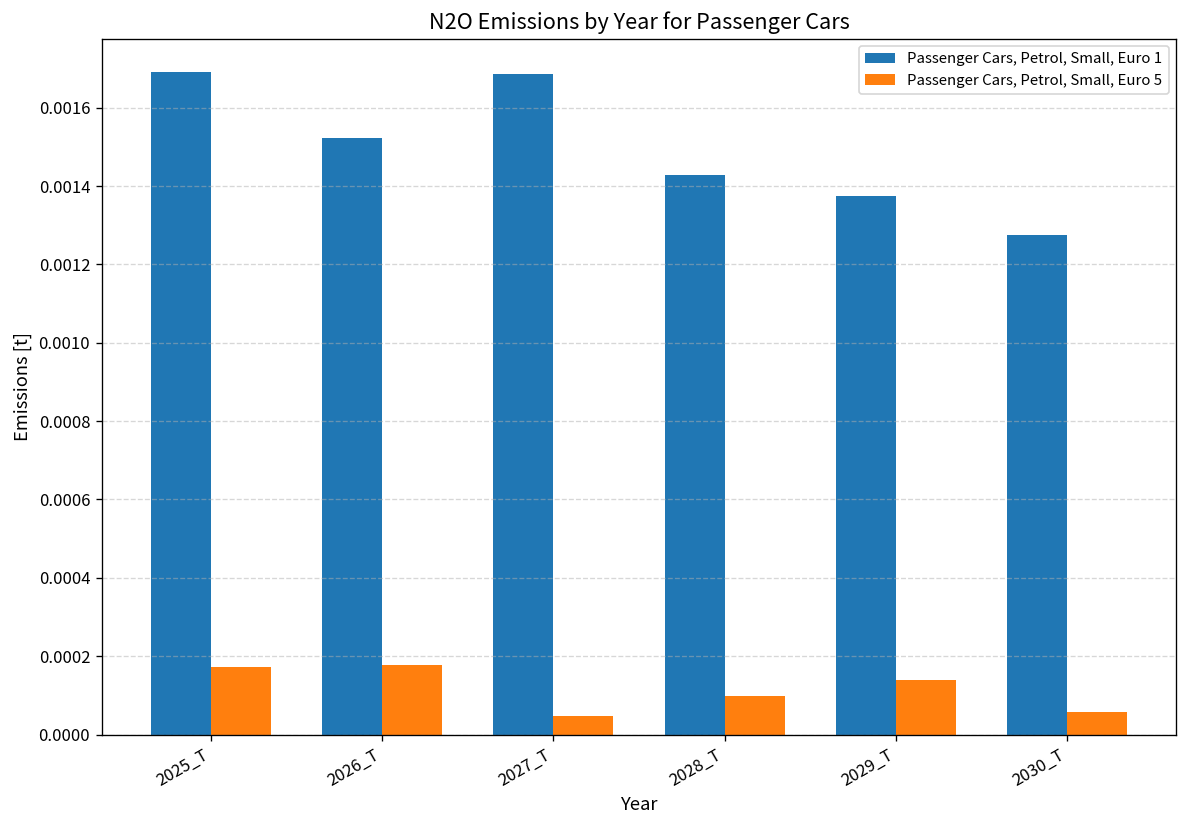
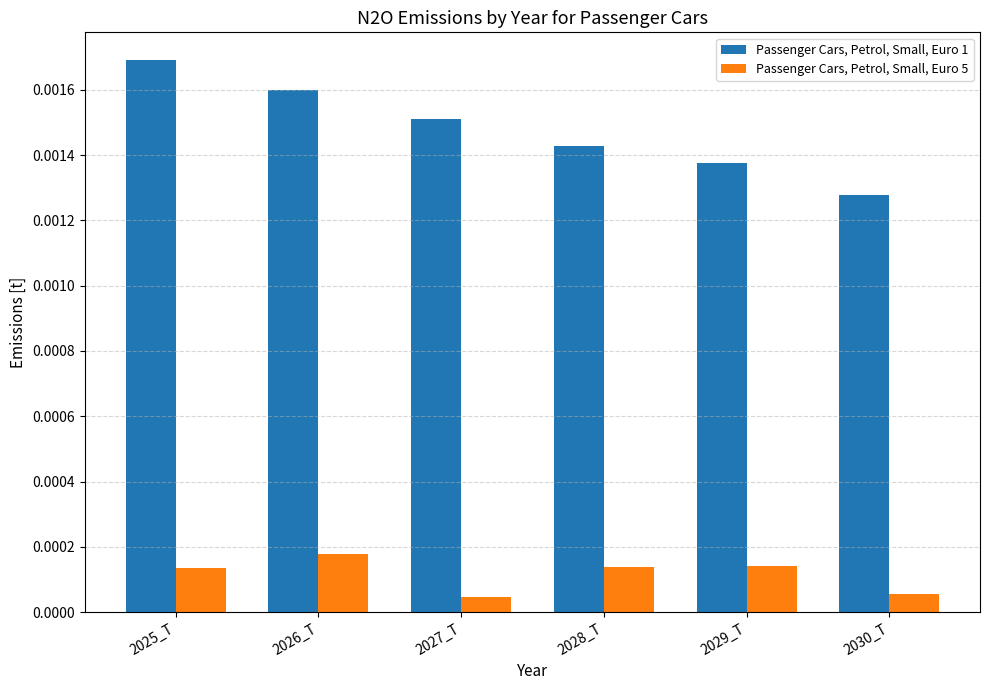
Passenger Cars, Petrol, Small, Euro 5, 2025_T: 0.00017 -> 0.00013
Passenger Cars, Petrol, Small, Euro 1, 2026_T: 0.00152 -> 0.00160
Passenger Cars, Petrol, Small, Euro 1, 2027_T: 0.00169 -> 0.00151
Passenger Cars, Petrol, Small, Euro 5, 2028_T: 0.00010 -> 0.00014
